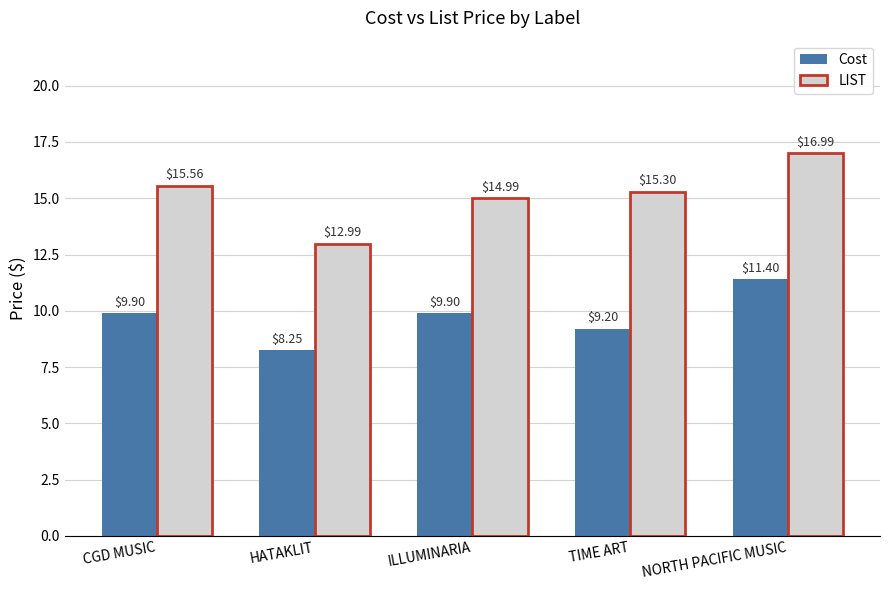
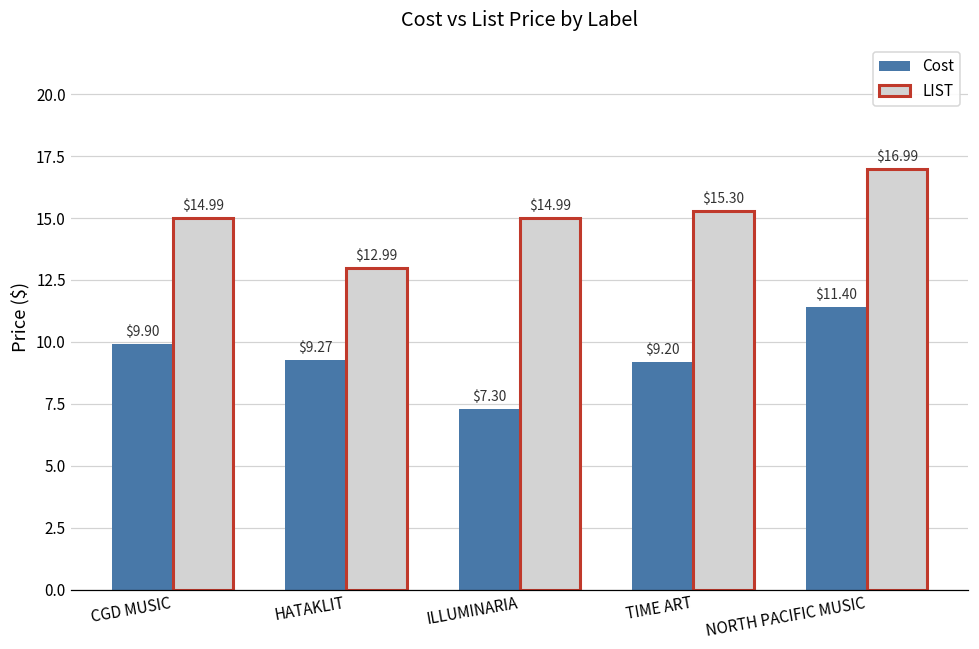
LIST, CGD MUSIC: $15.56 -> $14.99
Cost, HATAKLIT: $8.25 -> $9.27
Cost, ILLUMINARIA: $9.90 -> $7.30
